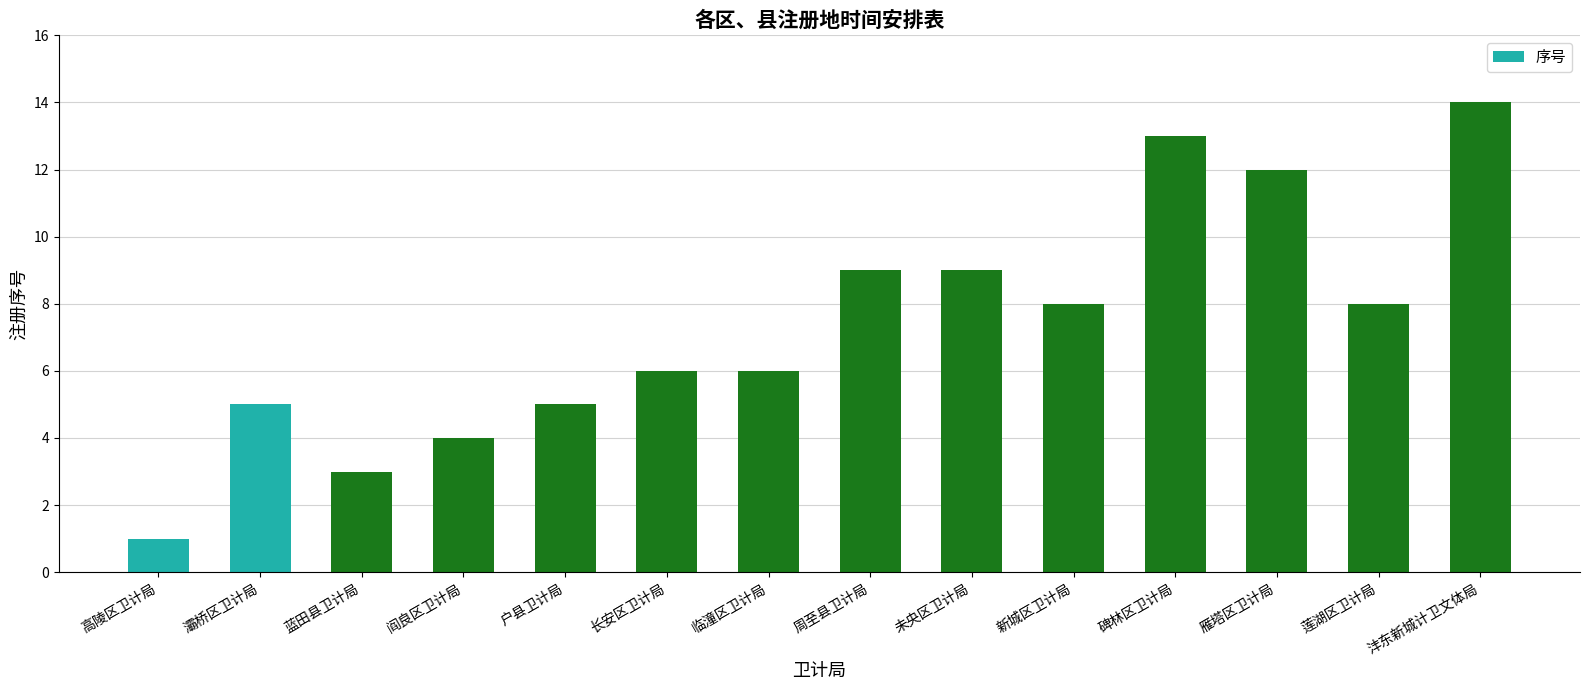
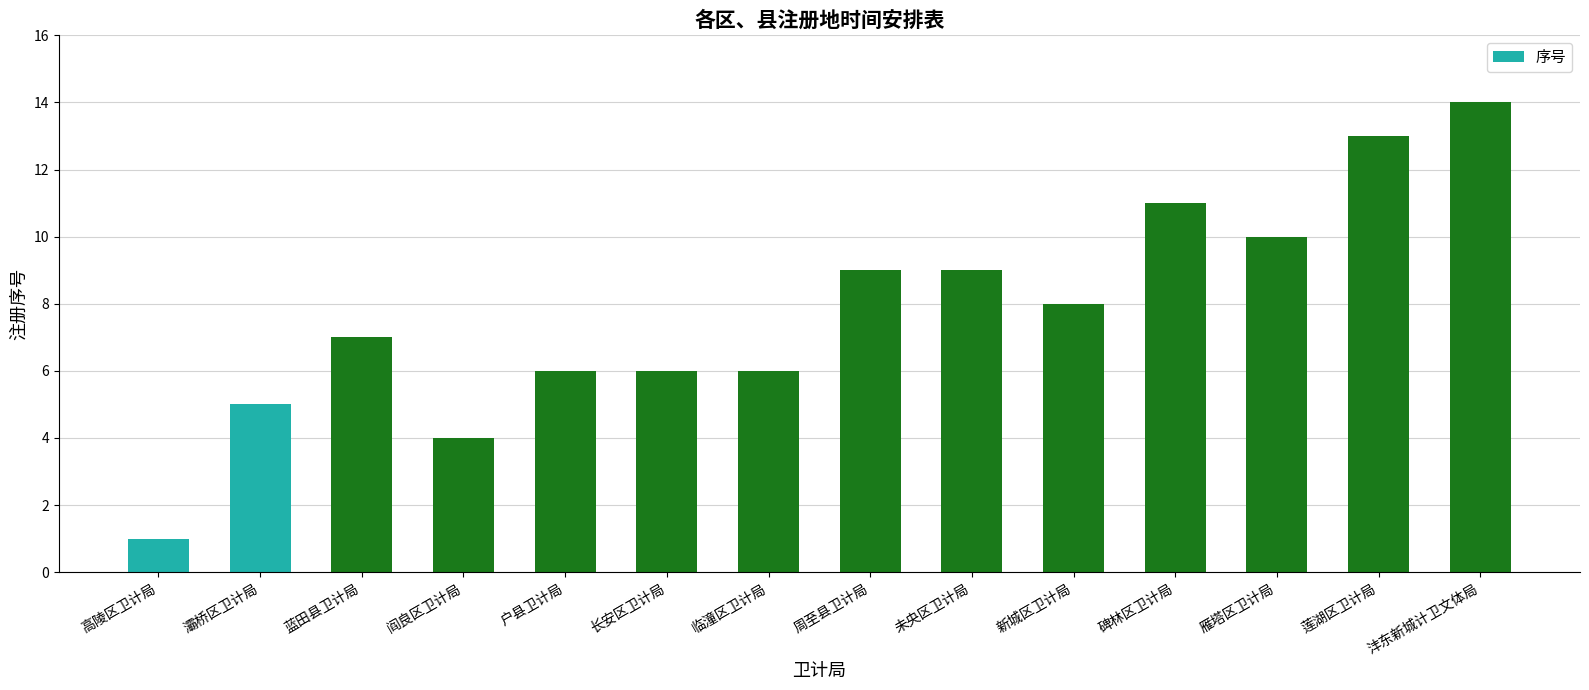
蓝田县卫计局: 3 -> 7
户县卫计局: 5 -> 6
碑林区卫计局: 13 -> 11
雁塔区卫计局: 12 -> 10
莲湖区卫计局: 8 -> 13
